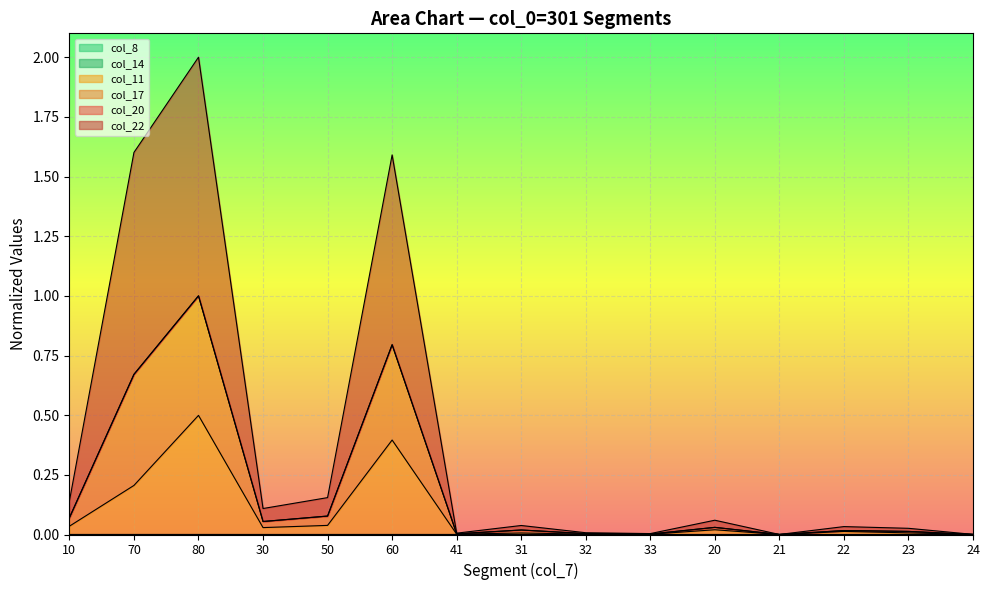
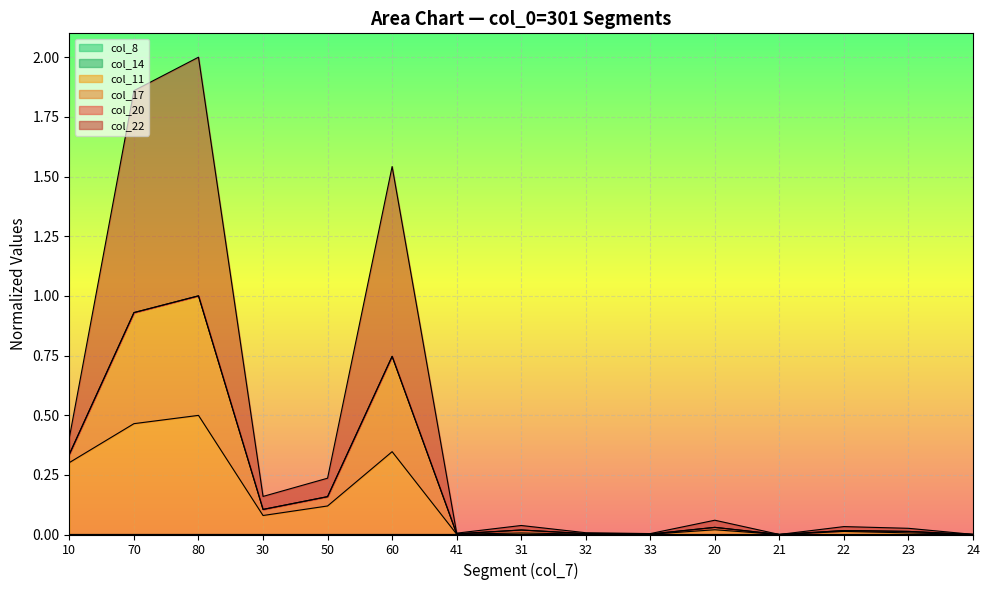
col_11, 10: 0.03 -> 0.30
col_11, 70: 0.21 -> 0.46
col_11, 30: 0.03 -> 0.08
col_11, 50: 0.04 -> 0.12
col_11, 60: 0.40 -> 0.35
